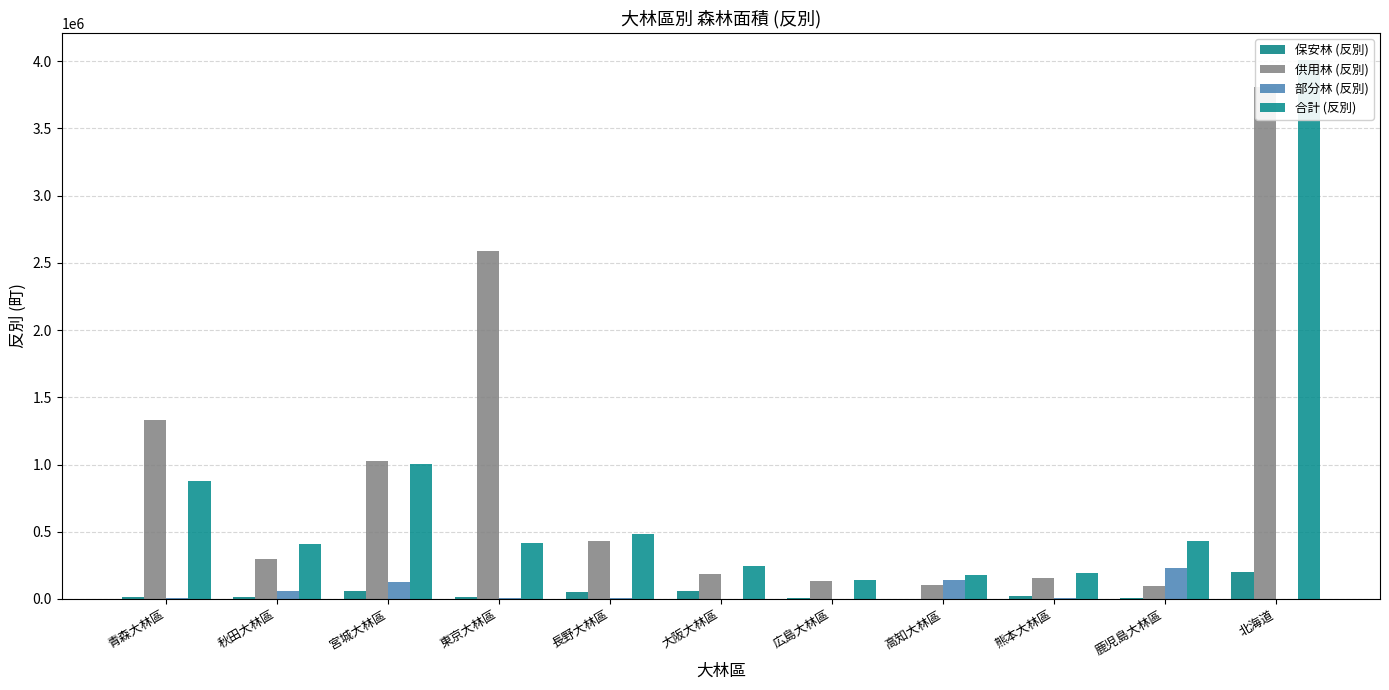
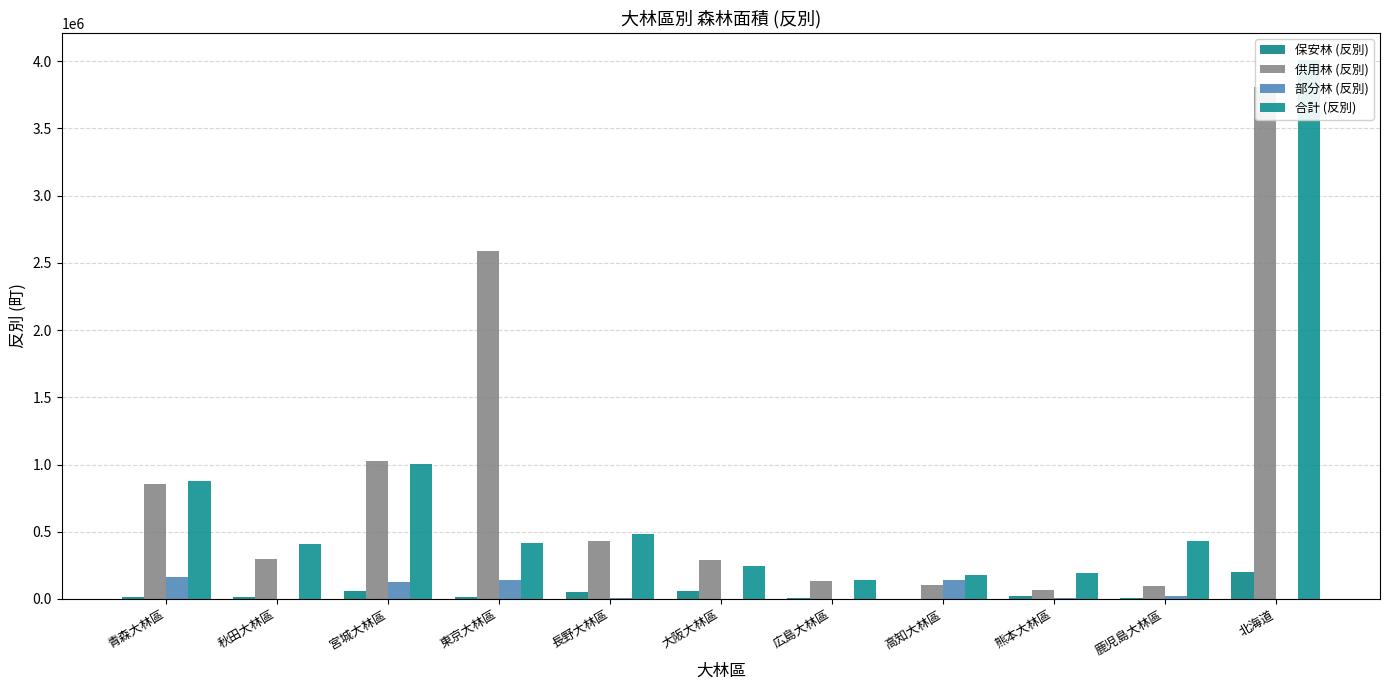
供用林 (反別), 青森大林區: 1330000 -> 860000
部分林 (反別), 青森大林區: 0 -> 160000
部分林 (反別), 秋田大林區: 60000 -> 0
部分林 (反別), 東京大林區: 10000 -> 140000
供用林 (反別), 大阪大林區: 180000 -> 290000
供用林 (反別), 熊本大林區: 160000 -> 70000
部分林 (反別), 鹿児島大林區: 230000 -> 20000
